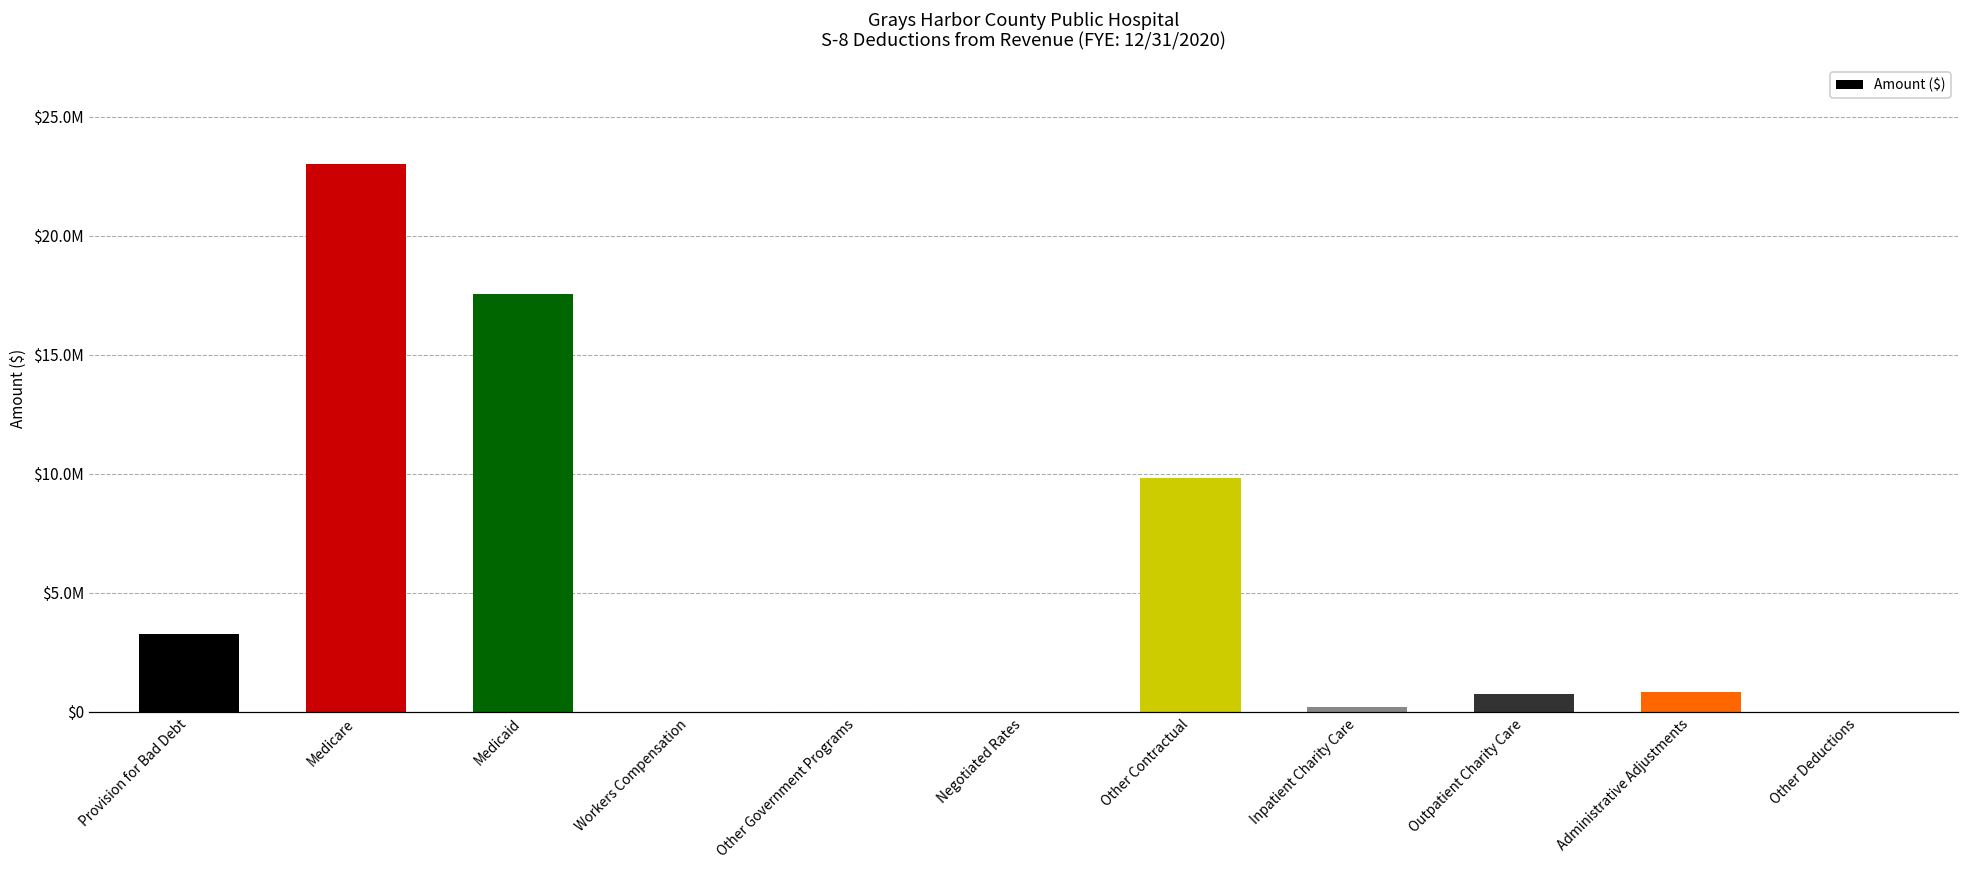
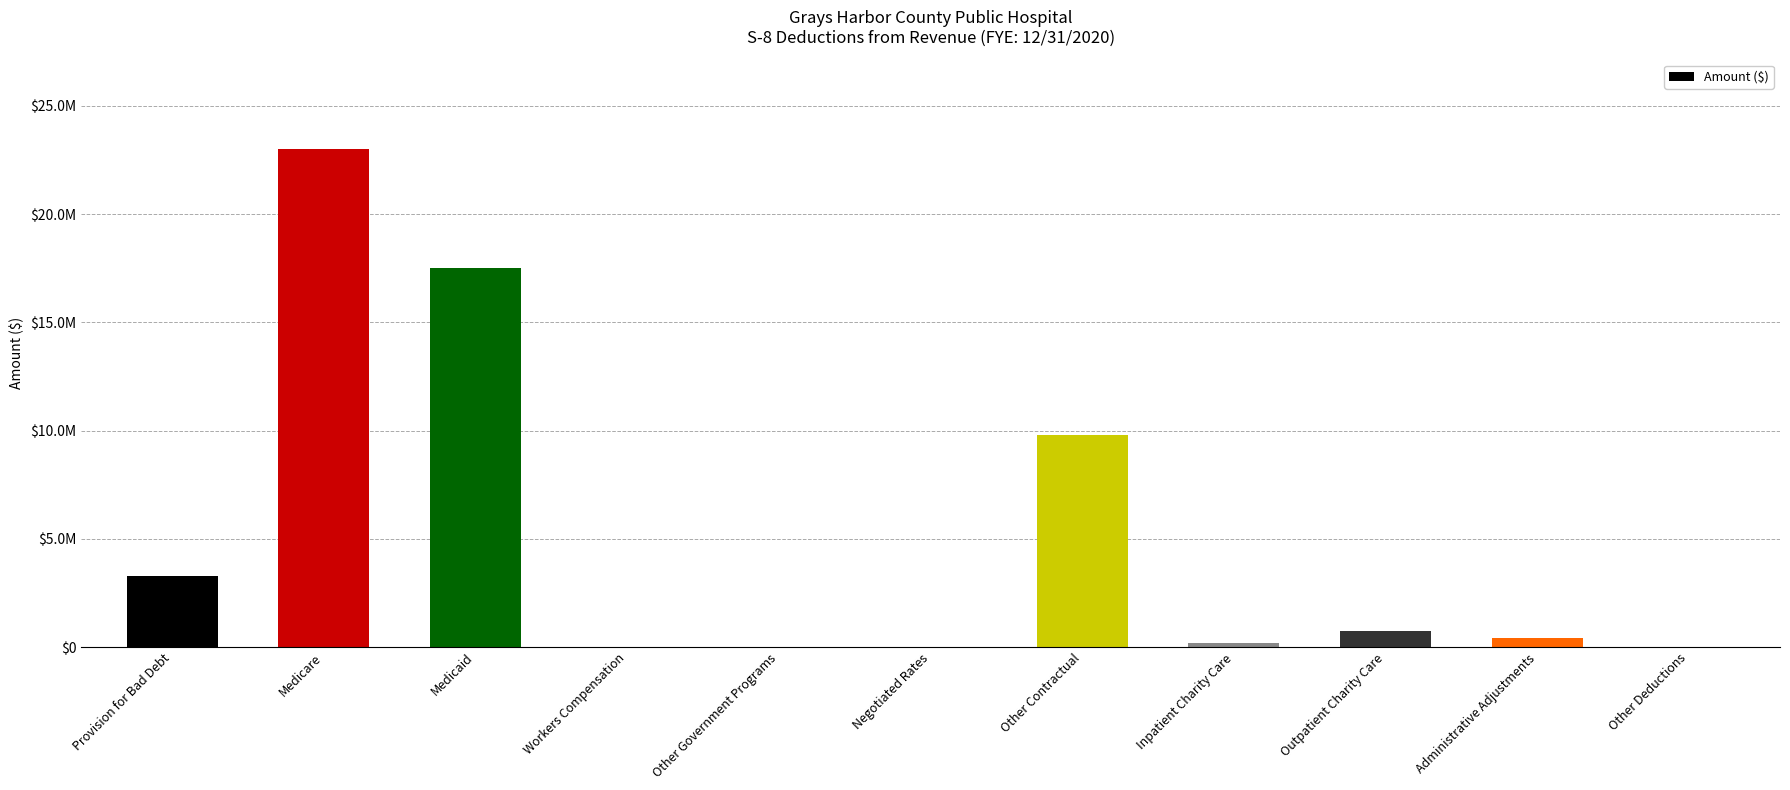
Administrative Adjustments: $900000 -> $400000
